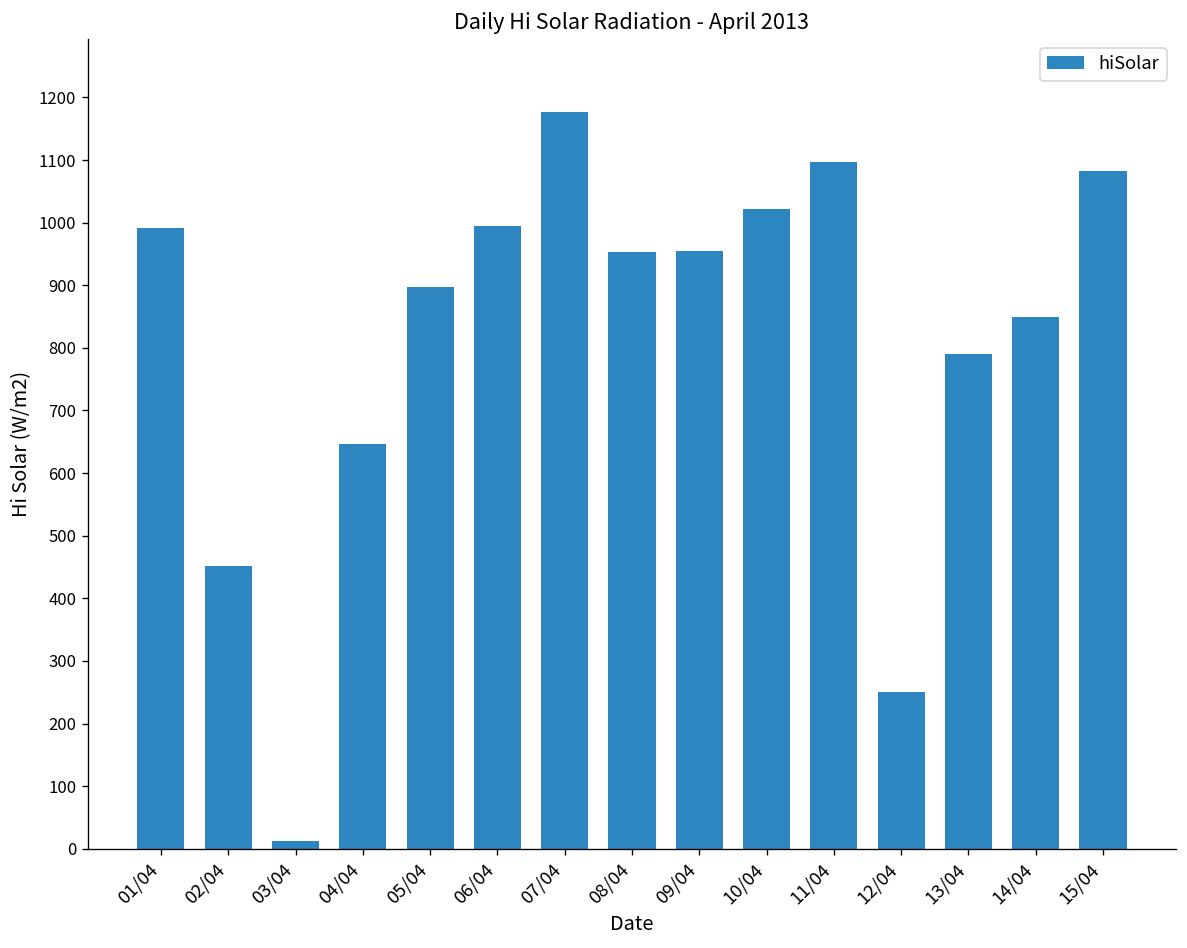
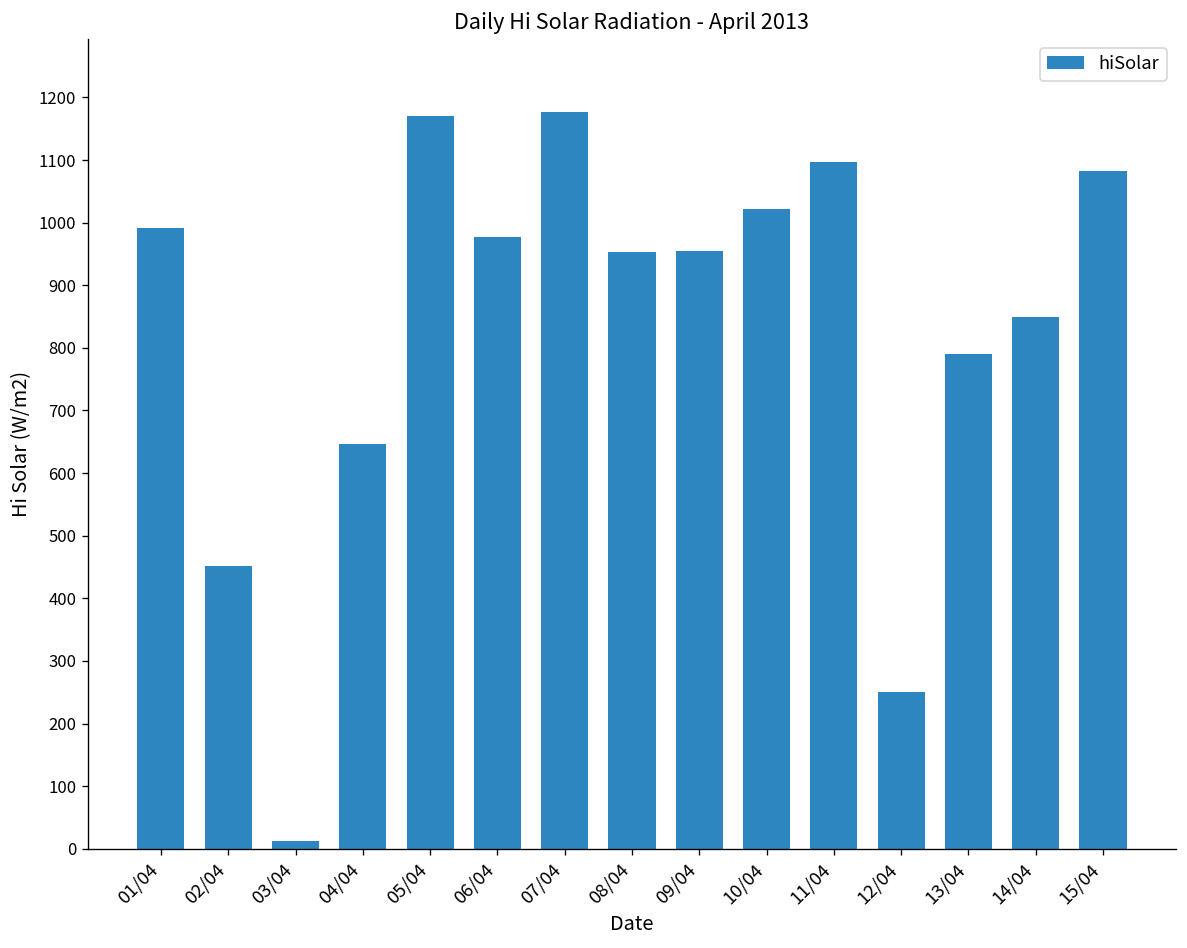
05/04: 900 -> 1170
06/04: 990 -> 980
